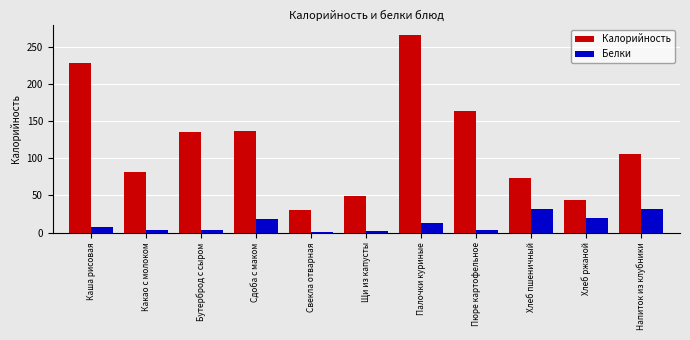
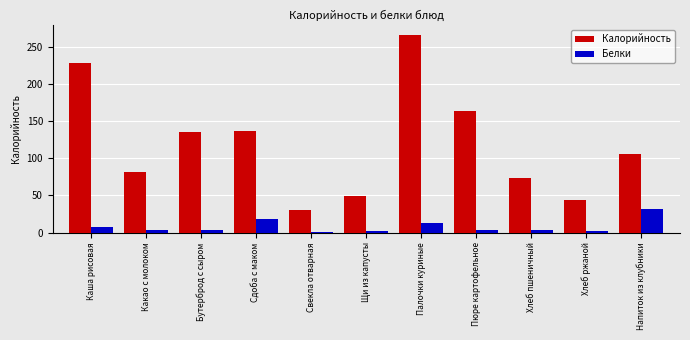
Белки, Хлеб пшеничный: 30 -> 0
Белки, Хлеб ржаной: 20 -> 0
